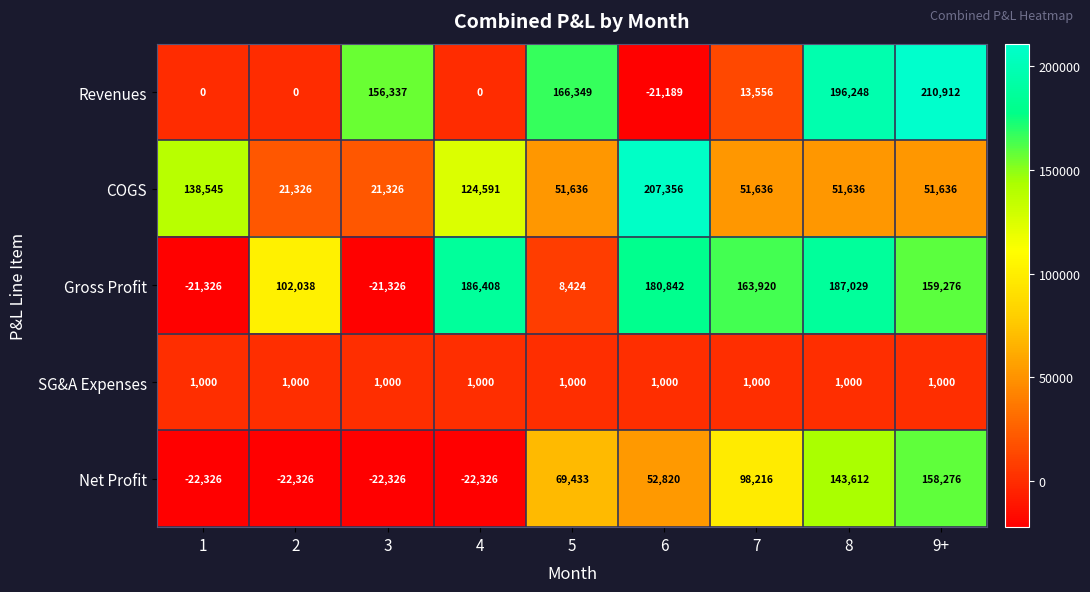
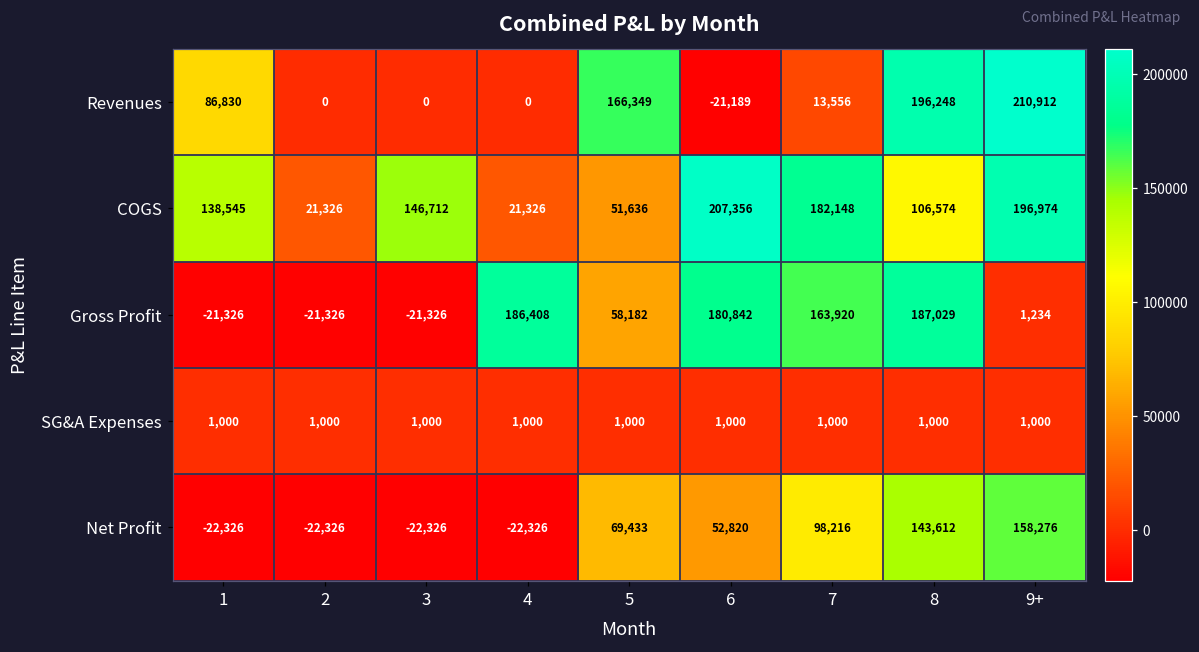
Revenues, 1: 0 -> 86,830
Revenues, 3: 156,337 -> 0
COGS, 3: 21,326 -> 146,712
COGS, 4: 124,591 -> 21,326
COGS, 7: 51,636 -> 182,148
COGS, 8: 51,636 -> 106,574
COGS, 9+: 51,636 -> 196,974
Gross Profit, 2: 102,038 -> -21,326
Gross Profit, 5: 8,424 -> 58,182
Gross Profit, 9+: 159,276 -> 1,234
